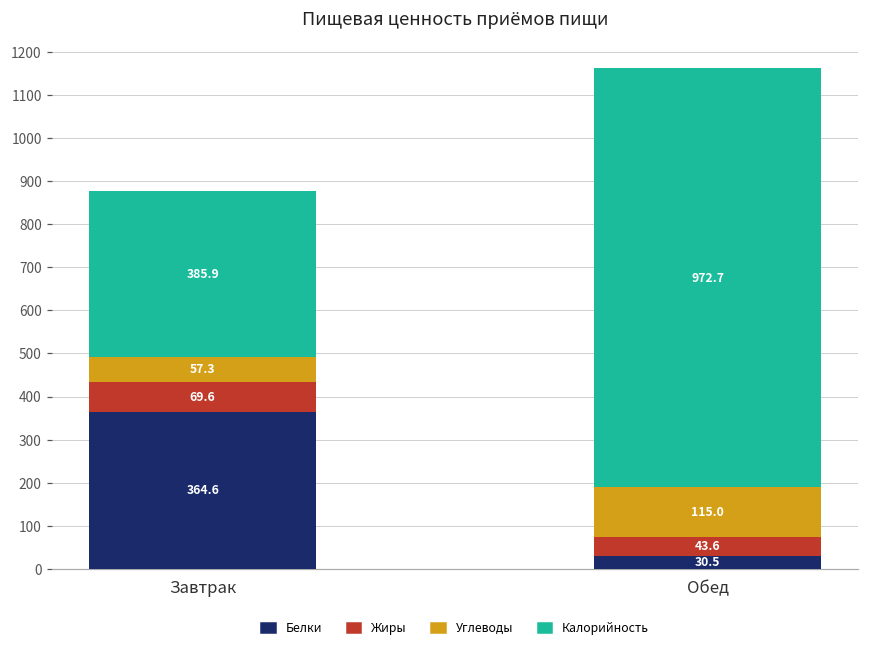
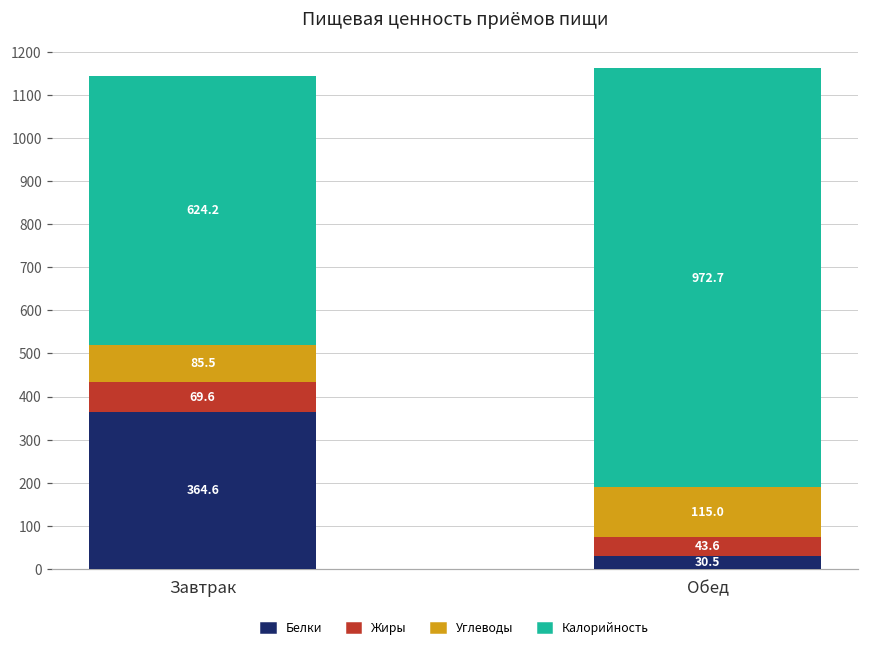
Углеводы, Завтрак: 57.3 -> 85.5
Калорийность, Завтрак: 385.9 -> 624.2
